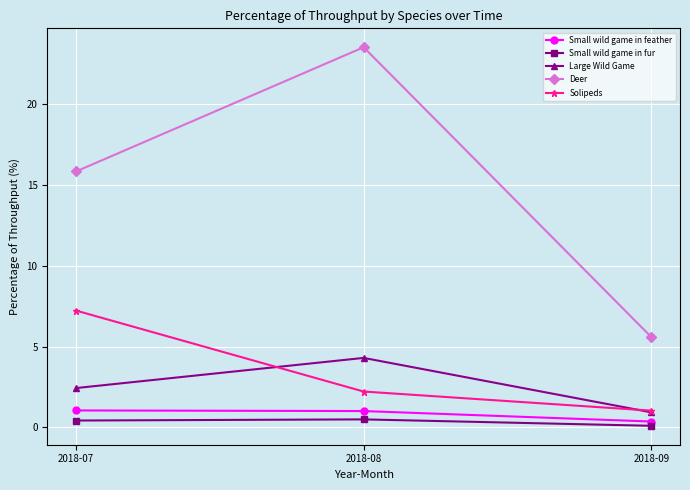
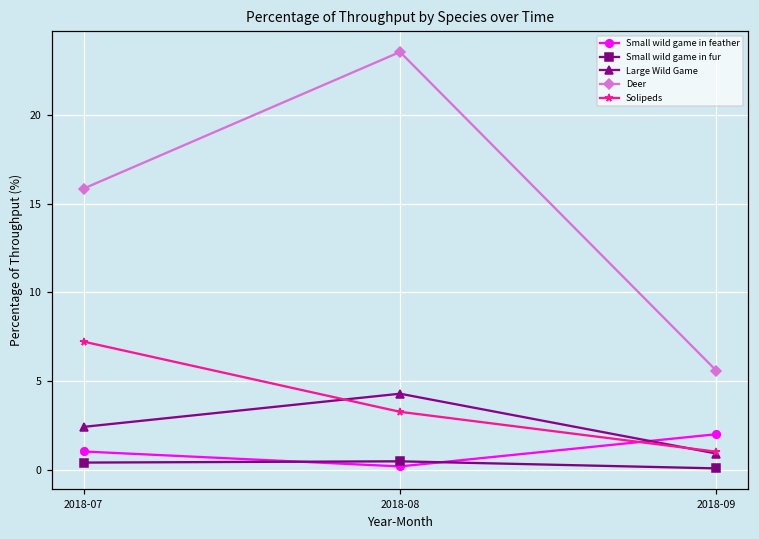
Small wild game in feather, 2018-08: 1.0 -> 0.2
Solipeds, 2018-08: 2.2 -> 3.3
Small wild game in feather, 2018-09: 0.4 -> 2.0
